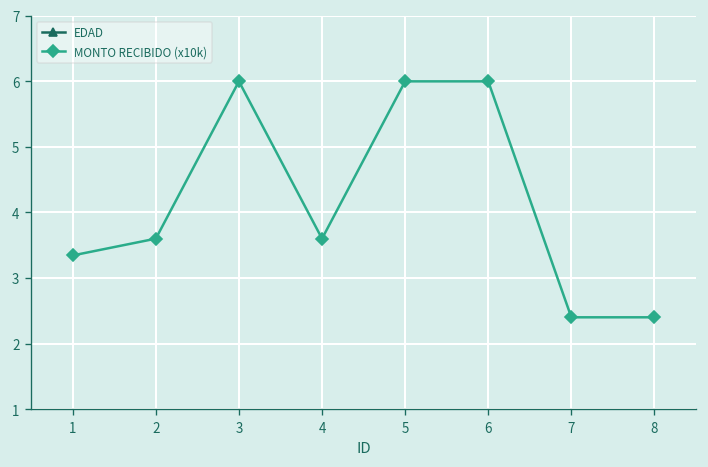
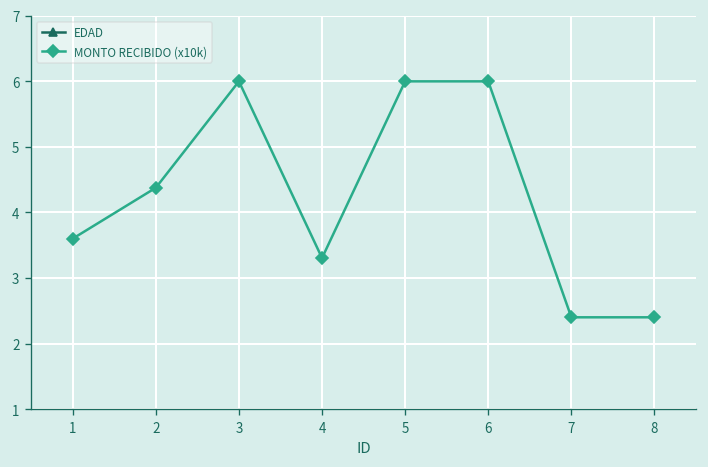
MONTO RECIBIDO (x10k), 1: 3.3 -> 3.6
MONTO RECIBIDO (x10k), 2: 3.6 -> 4.4
MONTO RECIBIDO (x10k), 4: 3.6 -> 3.3
